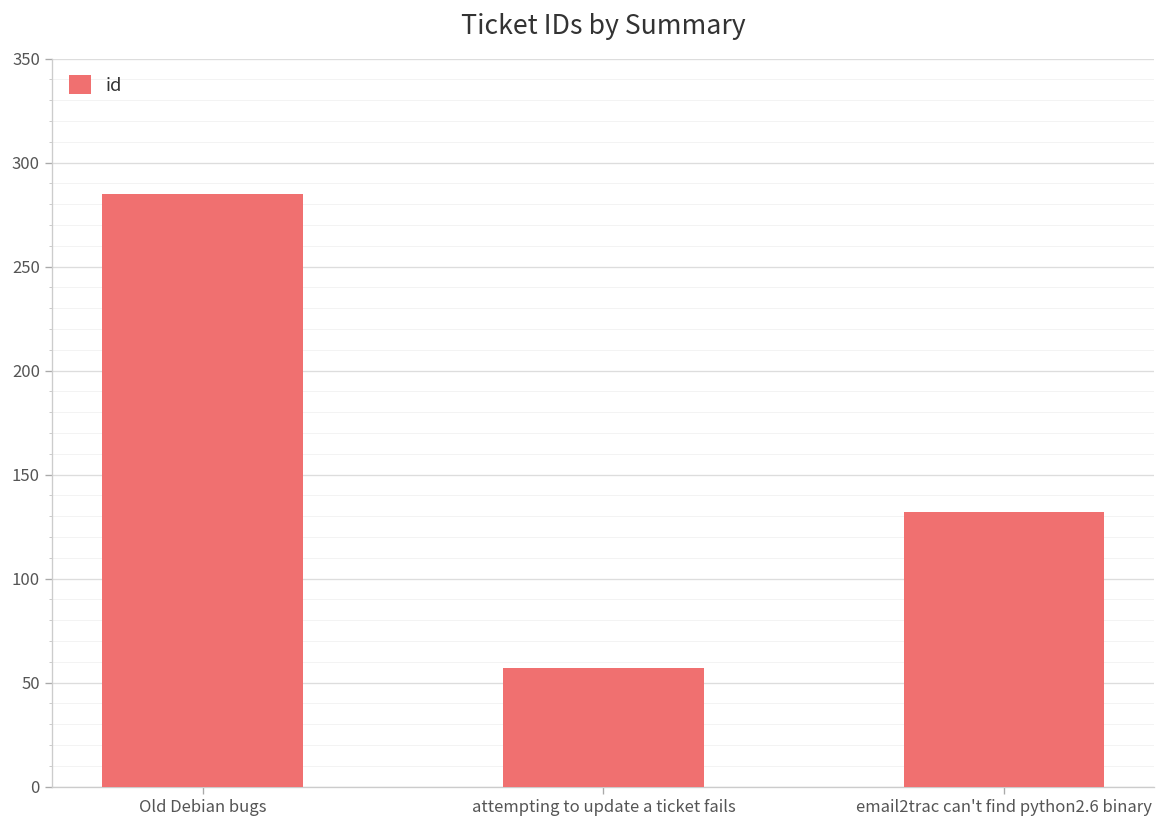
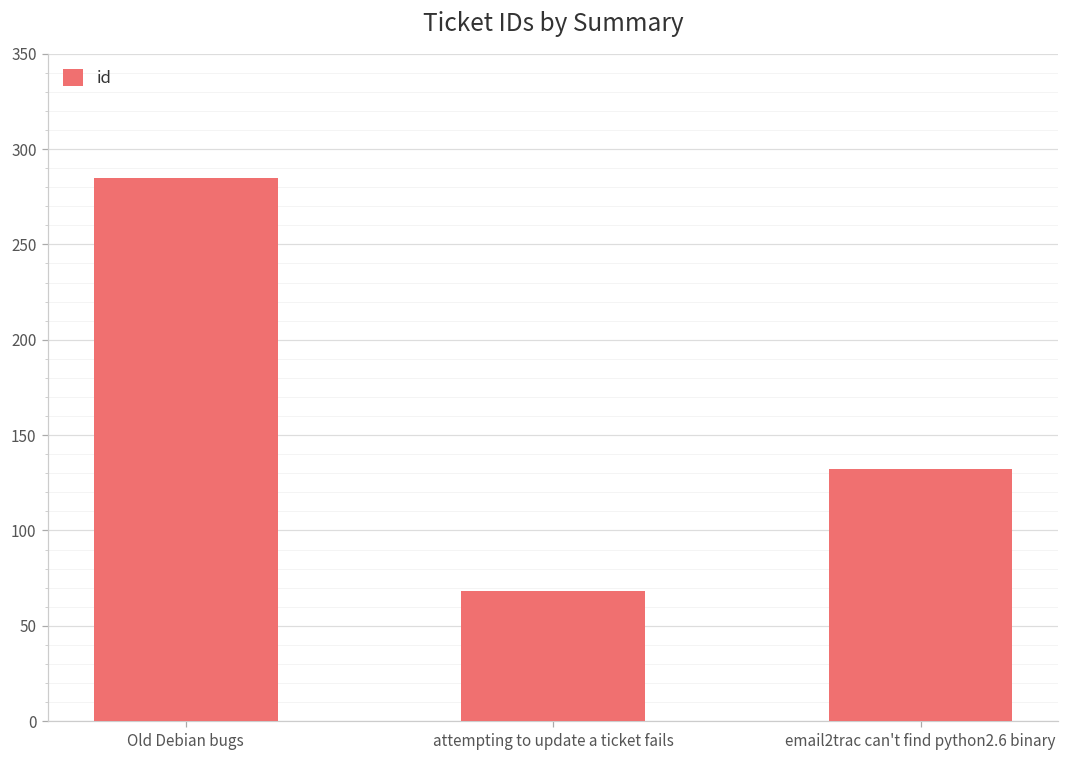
attempting to update a ticket fails: 57 -> 68
